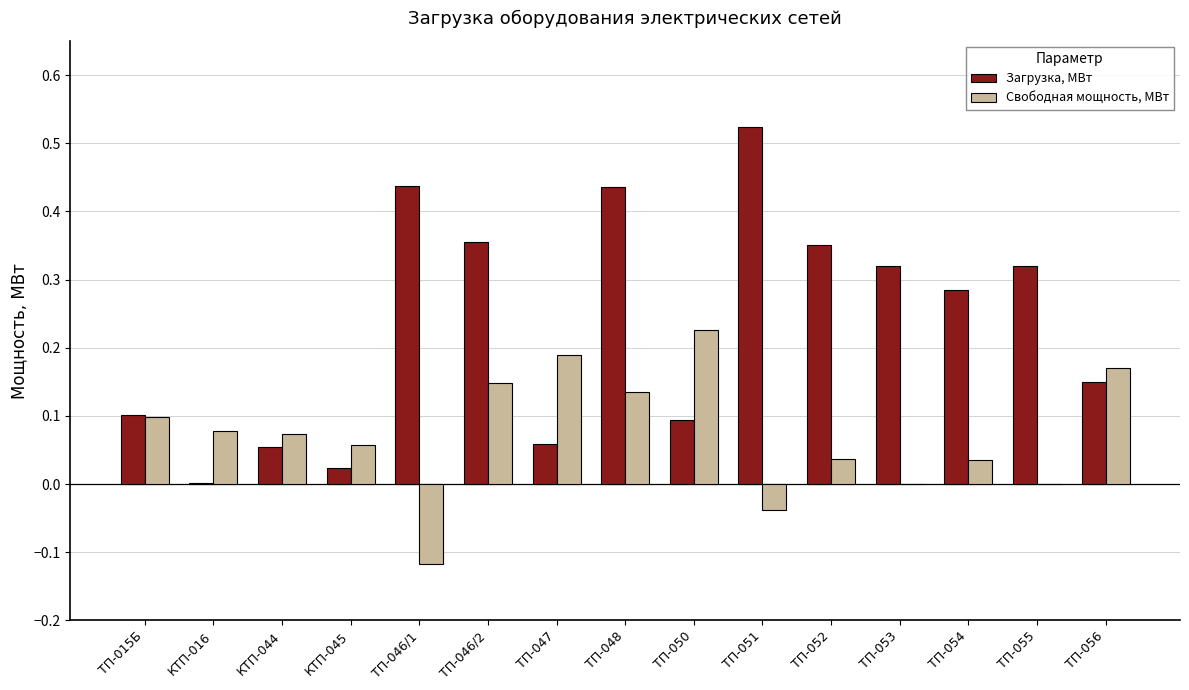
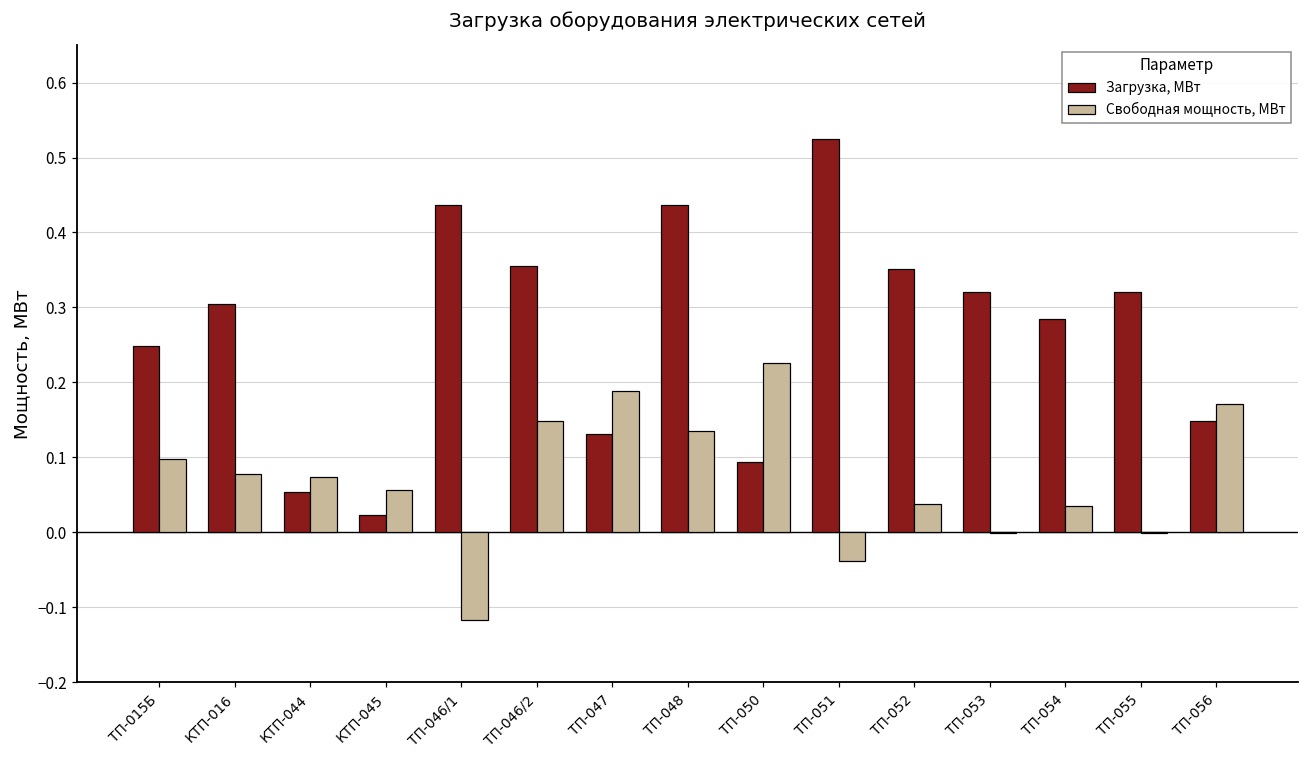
Загрузка, МВт, ТП-015Б: 0.10 -> 0.25
Загрузка, МВт, КТП-016: 0.00 -> 0.30
Загрузка, МВт, ТП-047: 0.06 -> 0.13
